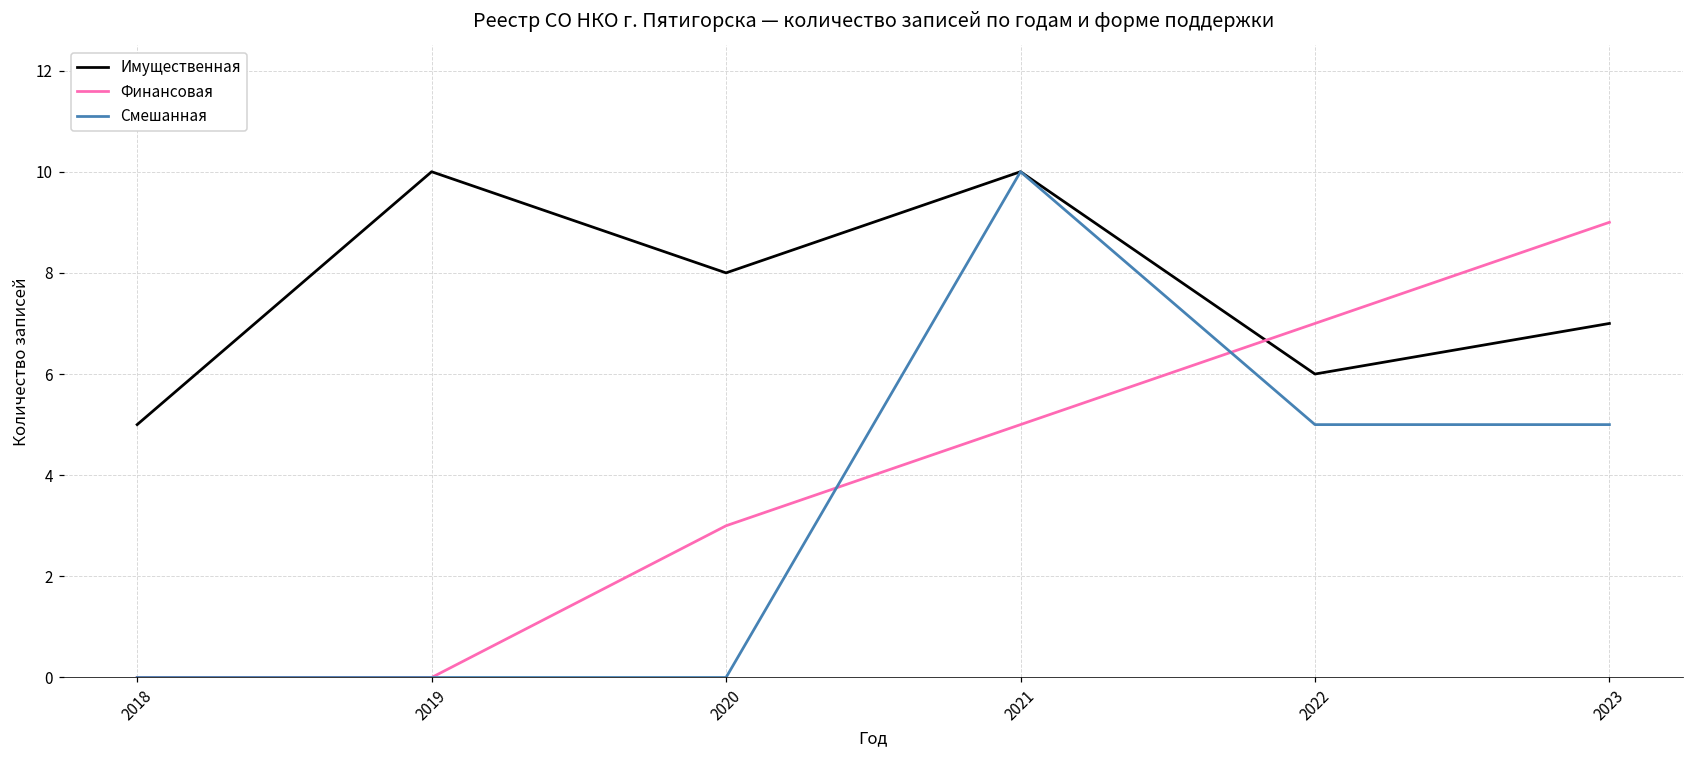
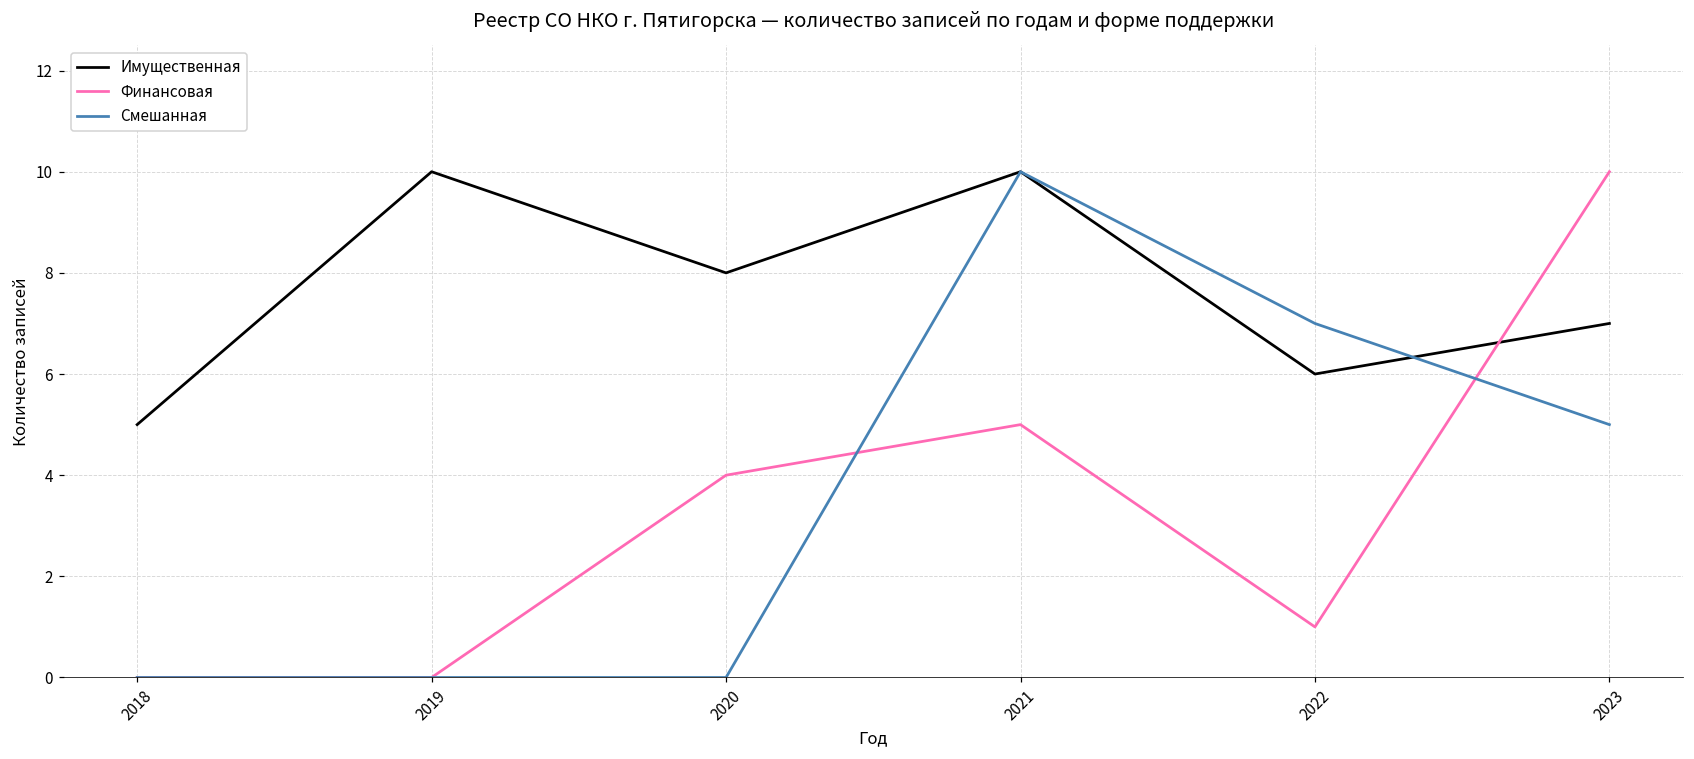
Финансовая, 2020: 3 -> 4
Финансовая, 2022: 7 -> 1
Смешанная, 2022: 5 -> 7
Финансовая, 2023: 9 -> 10
